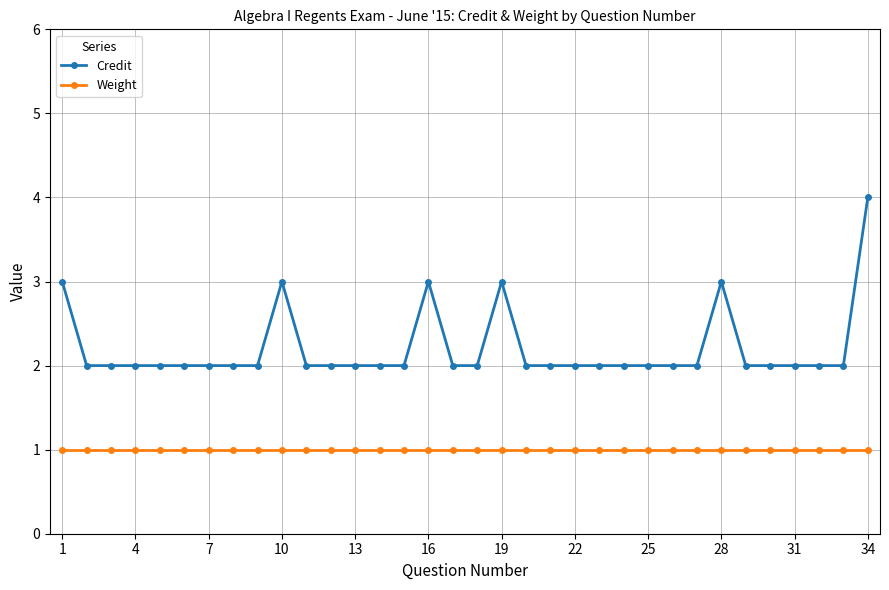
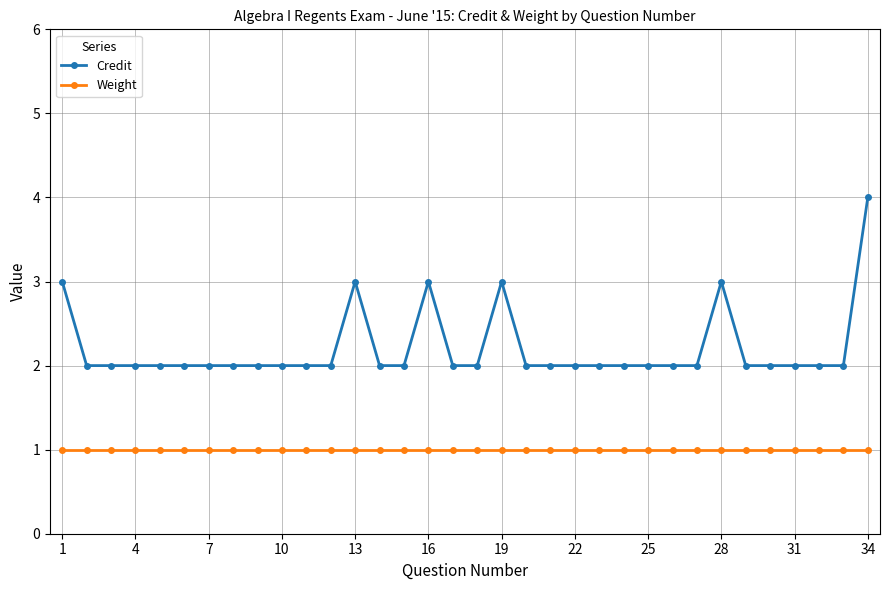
Credit, 10: 3 -> 2
Credit, 13: 2 -> 3
